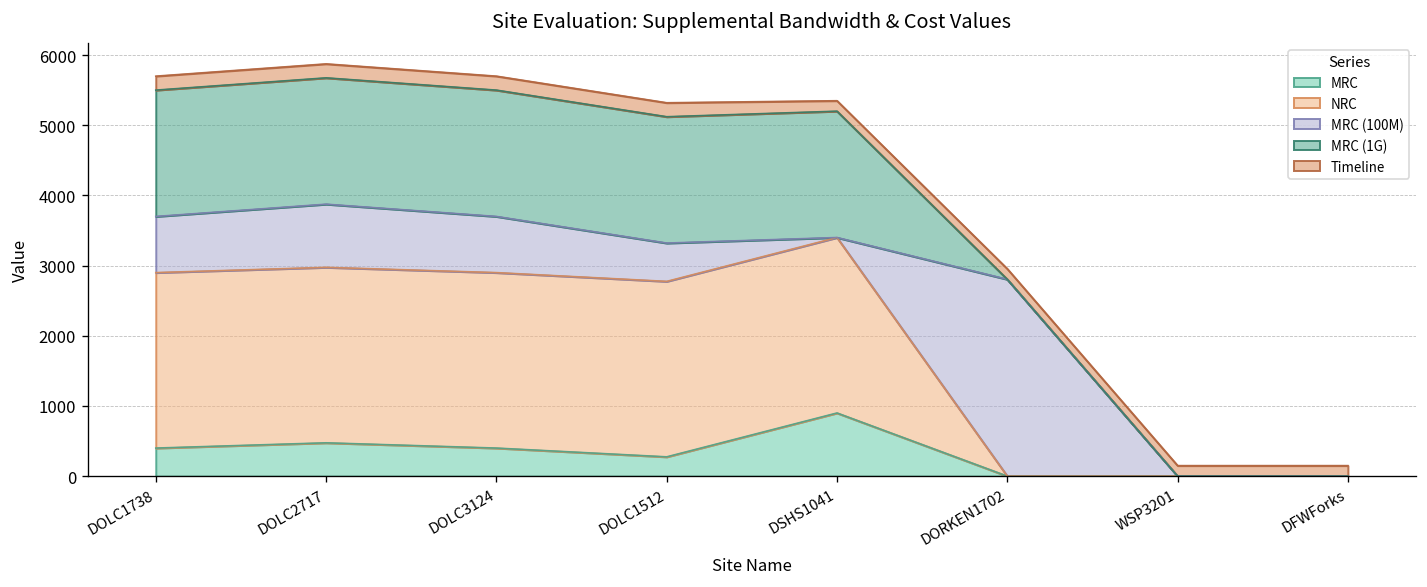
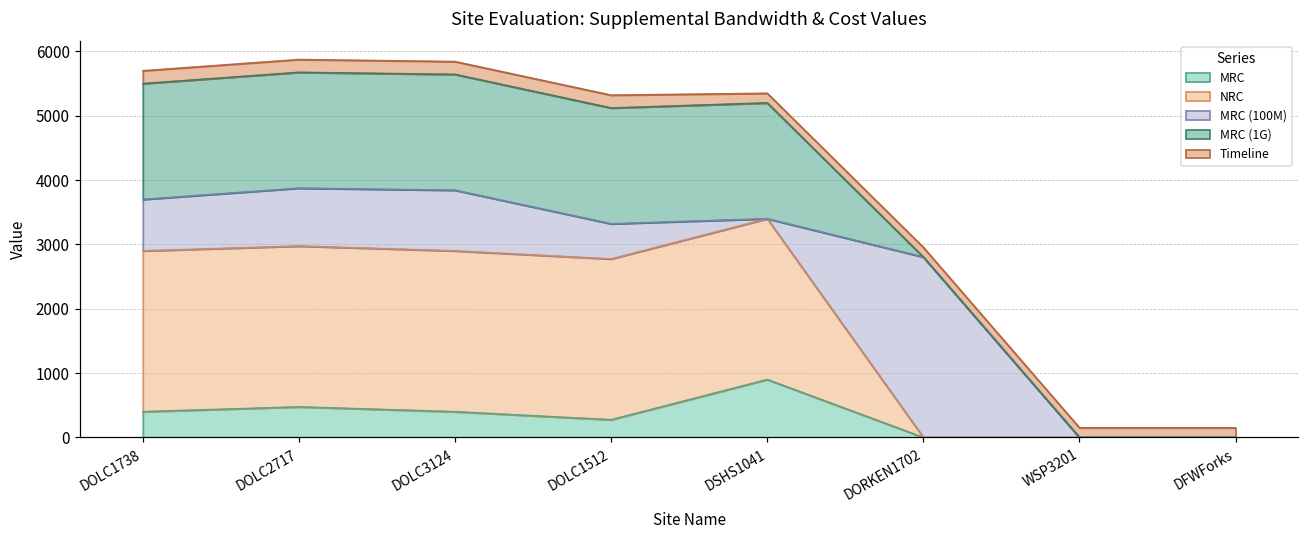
MRC (100M), DOLC3124: 800 -> 900
